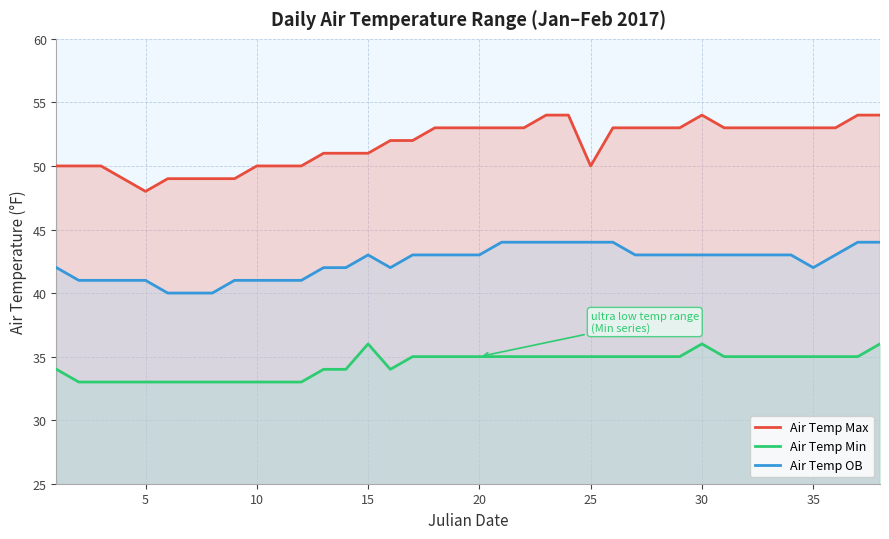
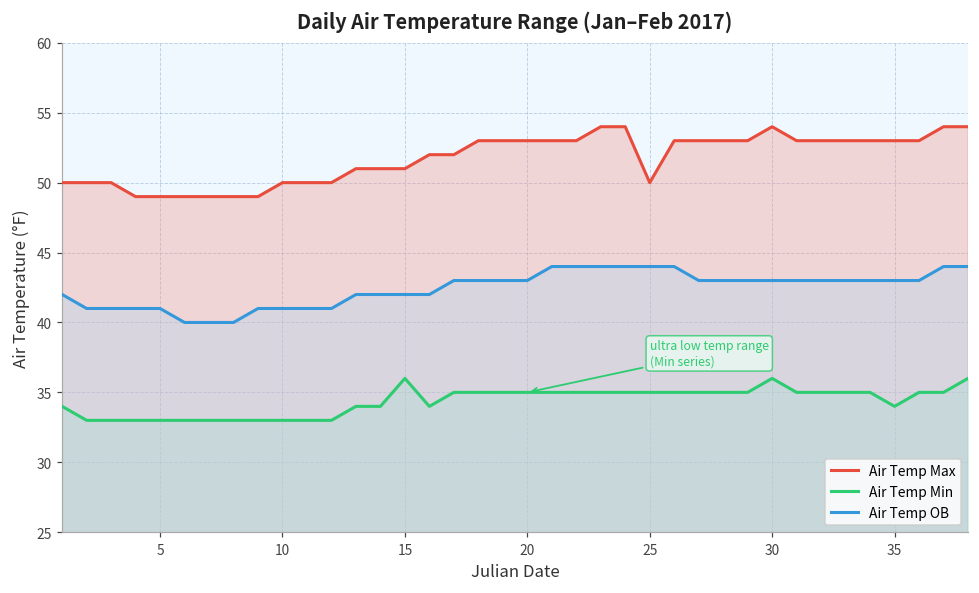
Air Temp Max, 5: 48 -> 49
Air Temp OB, 15: 43 -> 42
Air Temp Min, 35: 35 -> 34
Air Temp OB, 35: 42 -> 43
